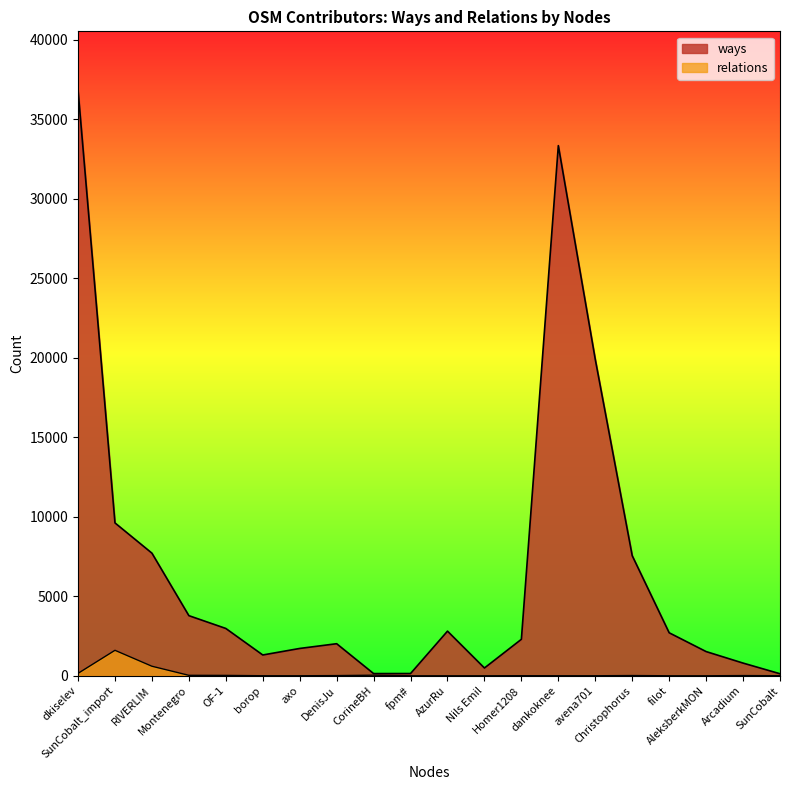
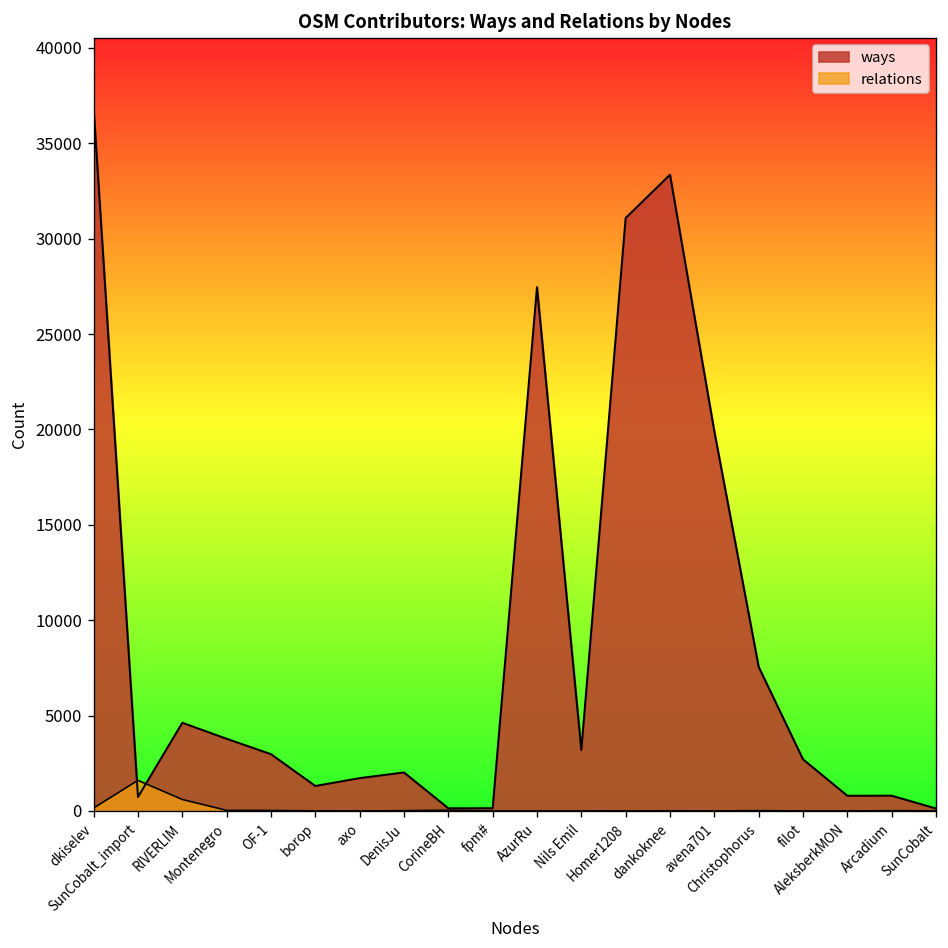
ways, SunCobalt_import: 9600 -> 700
ways, RIVERLIM: 7700 -> 4600
ways, AzurRu: 2800 -> 27500
ways, Nils Emil: 500 -> 3200
ways, Homer1208: 2300 -> 31100
ways, AleksberkMON: 1500 -> 800
